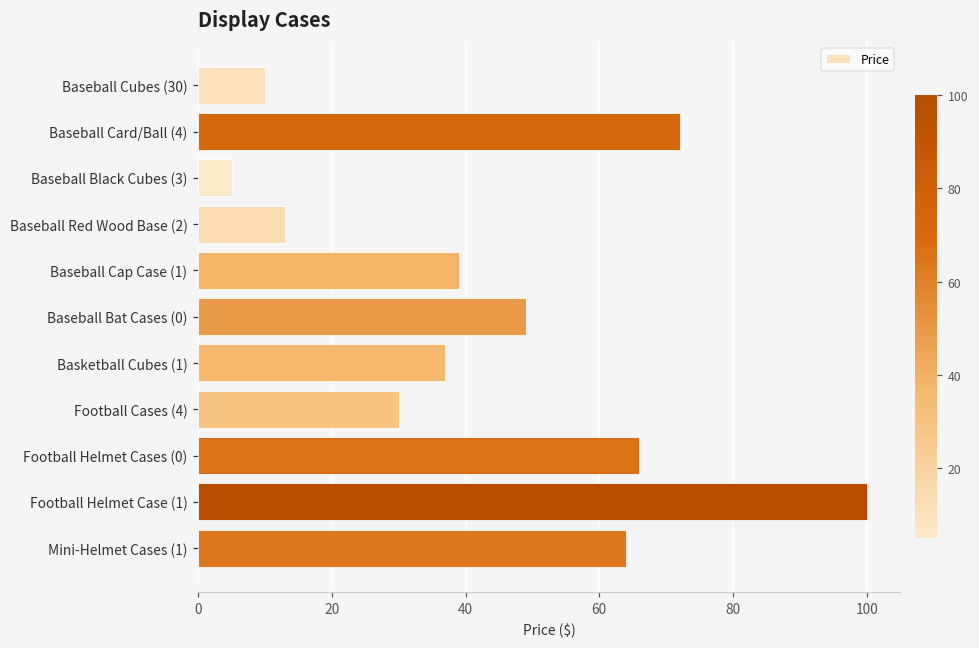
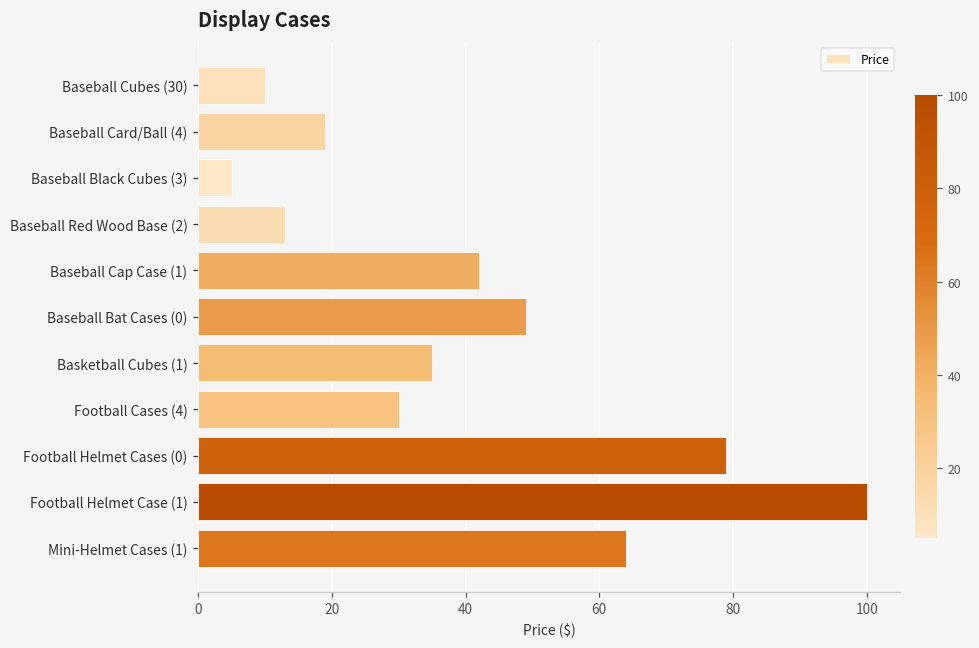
Baseball Card/Ball (4): 72 -> 19
Baseball Cap Case (1): 39 -> 42
Basketball Cubes (1): 37 -> 35
Football Helmet Cases (0): 66 -> 79
